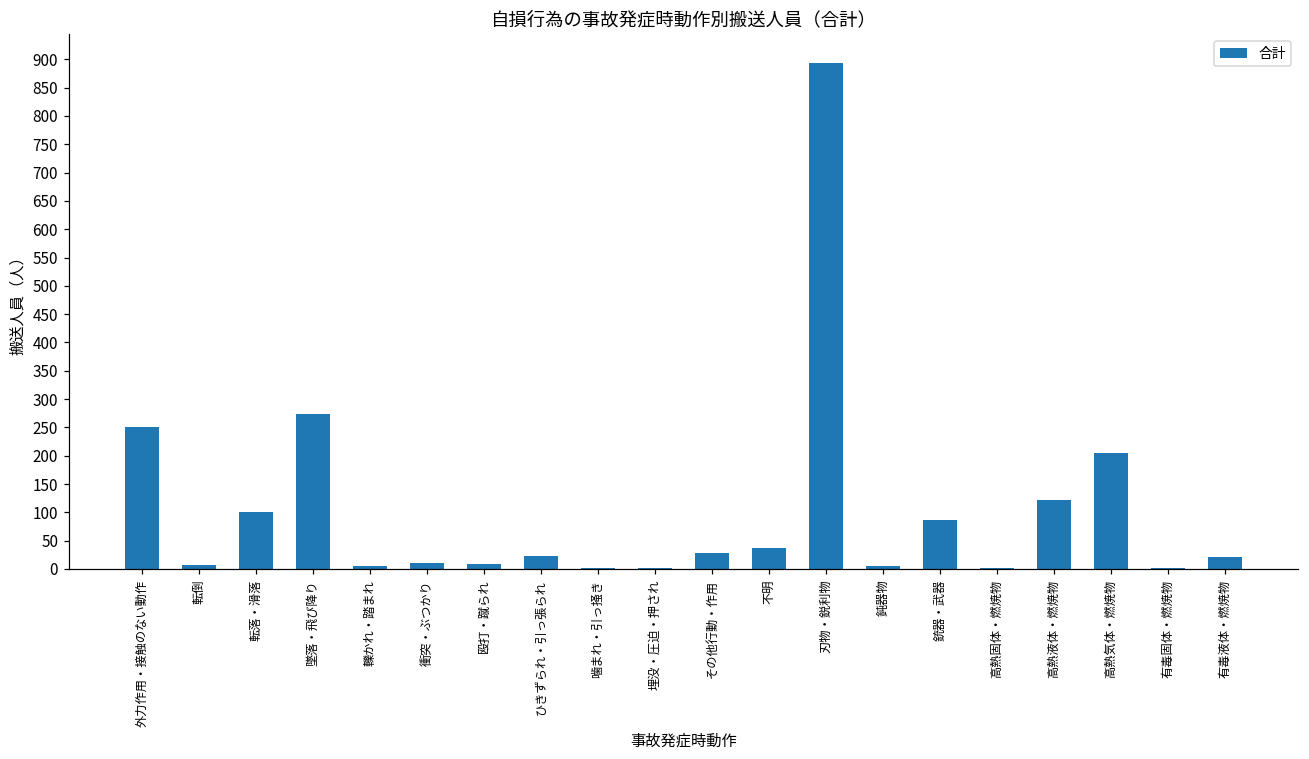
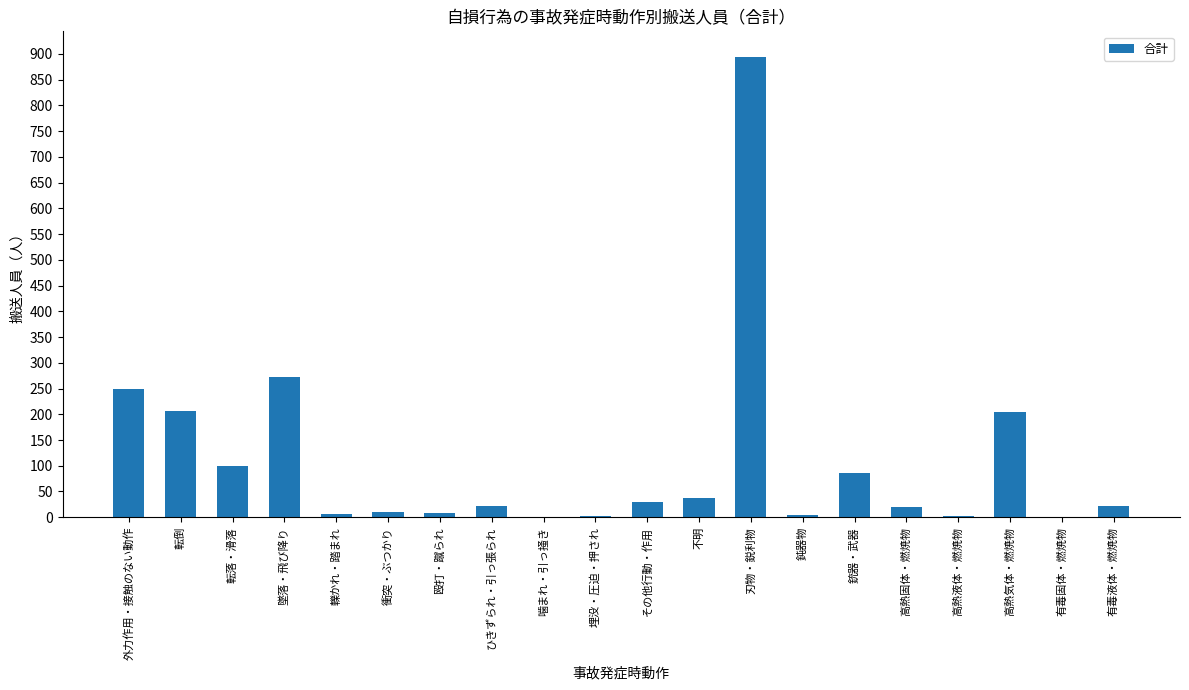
転倒: 10 -> 210
高熱固体・燃焼物: 0 -> 20
高熱液体・燃焼物: 120 -> 0
